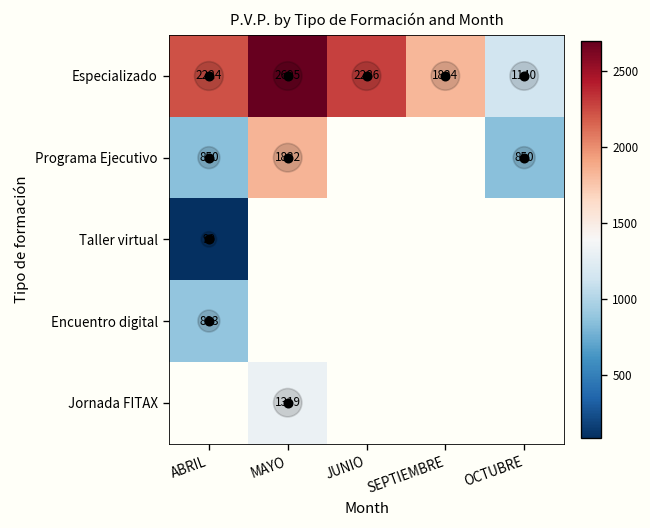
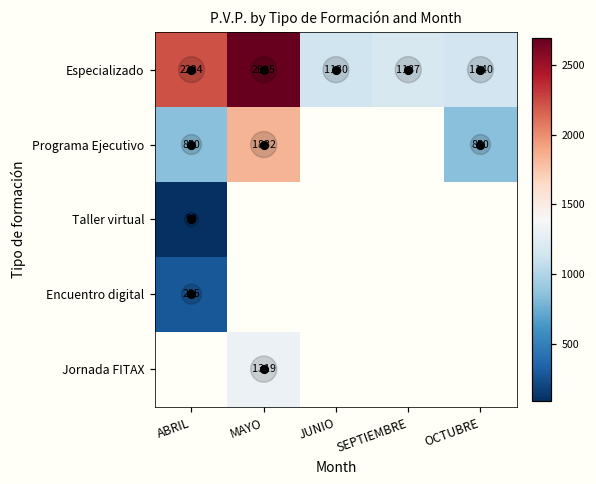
Especializado, JUNIO: 2286 -> 1130
Especializado, SEPTIEMBRE: 1824 -> 1187
Encuentro digital, ABRIL: 883 -> 285
